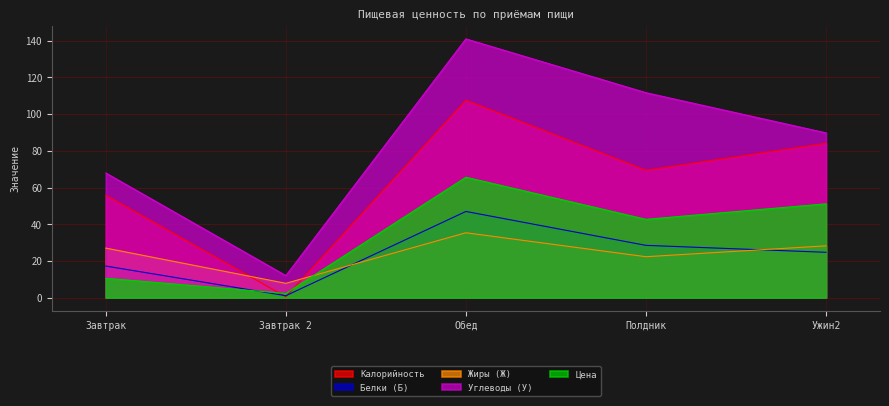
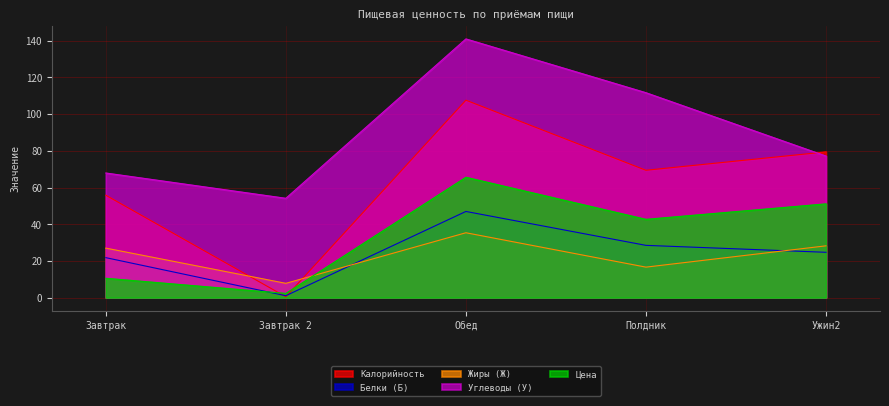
Белки (Б), Завтрак: 17 -> 22
Углеводы (У), Завтрак 2: 12 -> 54
Жиры (Ж), Полдник: 22 -> 17
Калорийность, Ужин2: 84 -> 79
Углеводы (У), Ужин2: 90 -> 77
